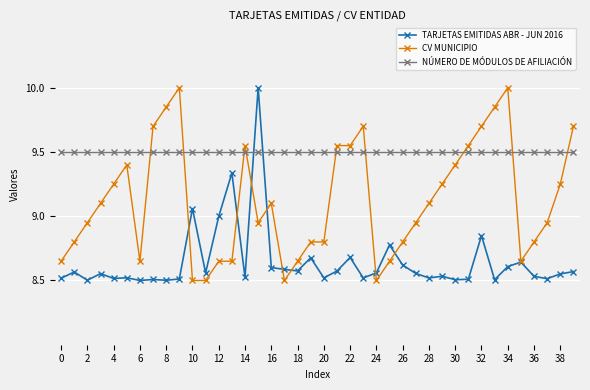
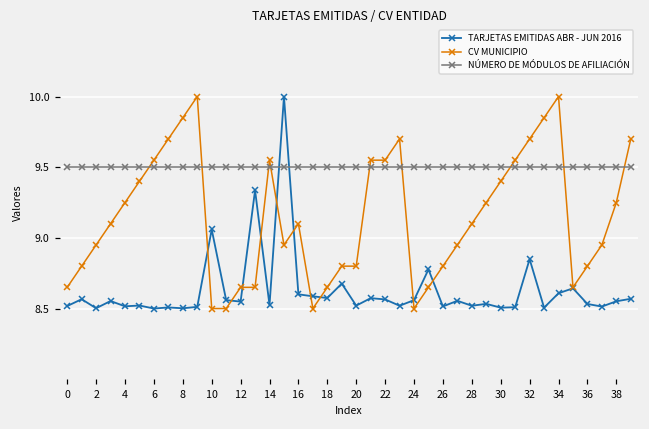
CV MUNICIPIO, 6: 8.65 -> 9.55
TARJETAS EMITIDAS ABR - JUN 2016, 12: 9.00 -> 8.55
TARJETAS EMITIDAS ABR - JUN 2016, 22: 8.68 -> 8.56
TARJETAS EMITIDAS ABR - JUN 2016, 26: 8.62 -> 8.52
